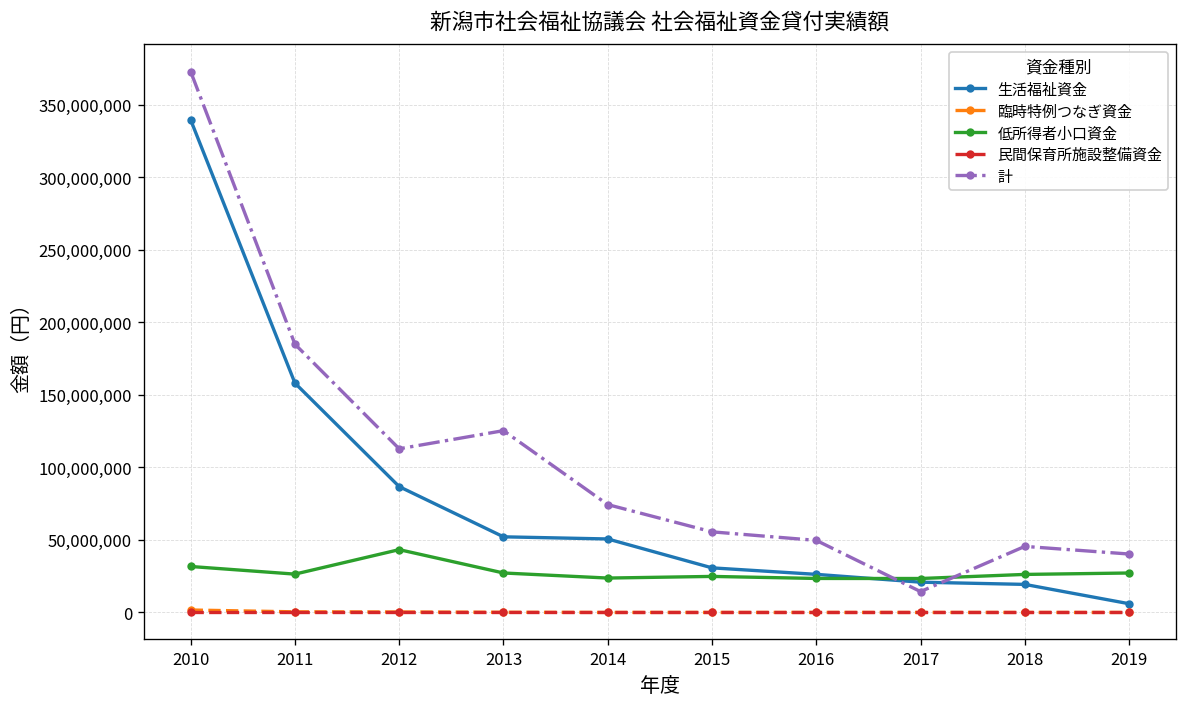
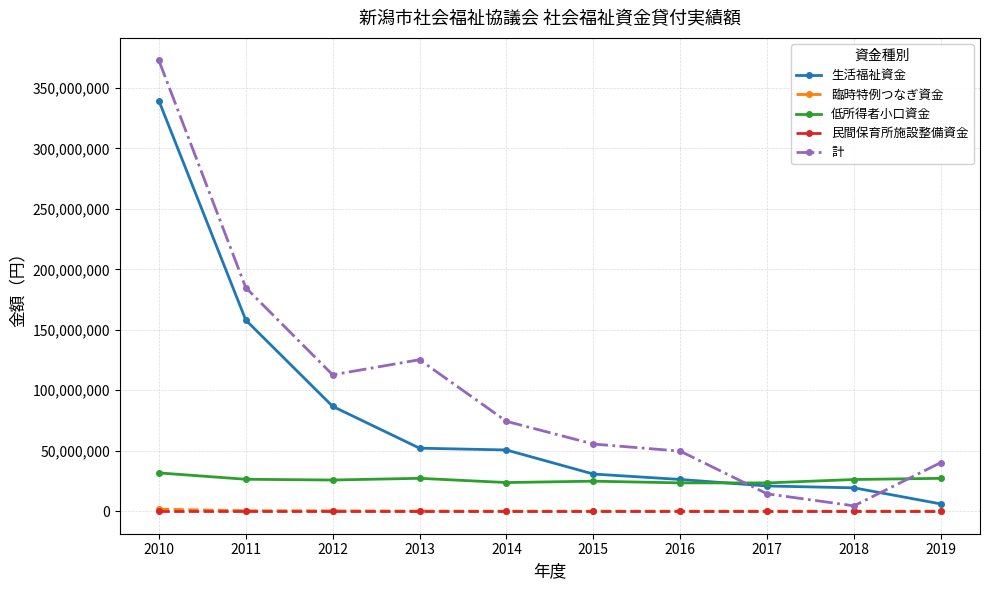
低所得者小口資金, 2012: 43,000,000 -> 26,000,000
計, 2018: 46,000,000 -> 4,000,000
